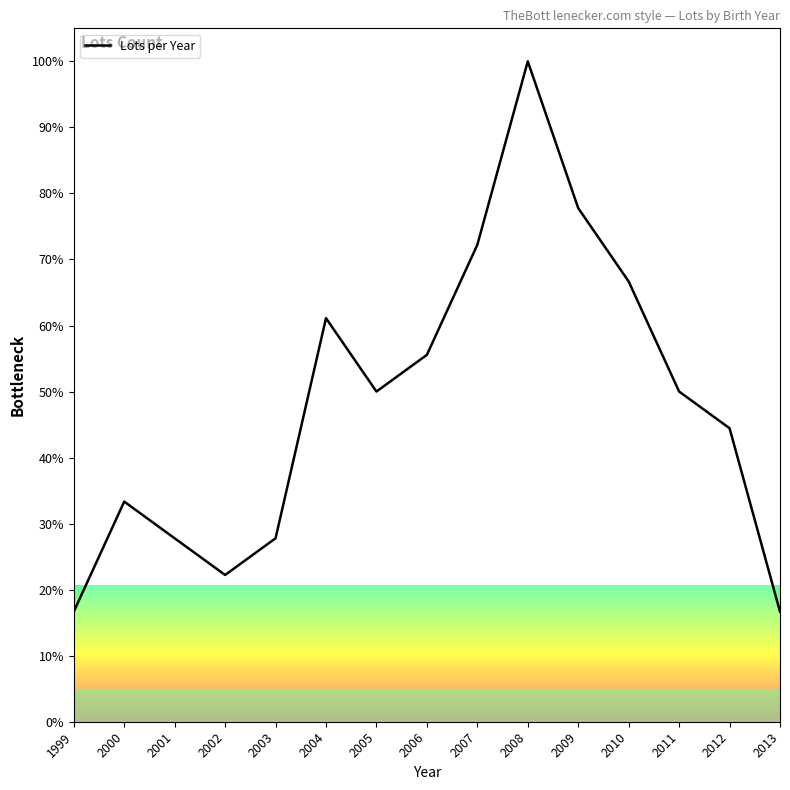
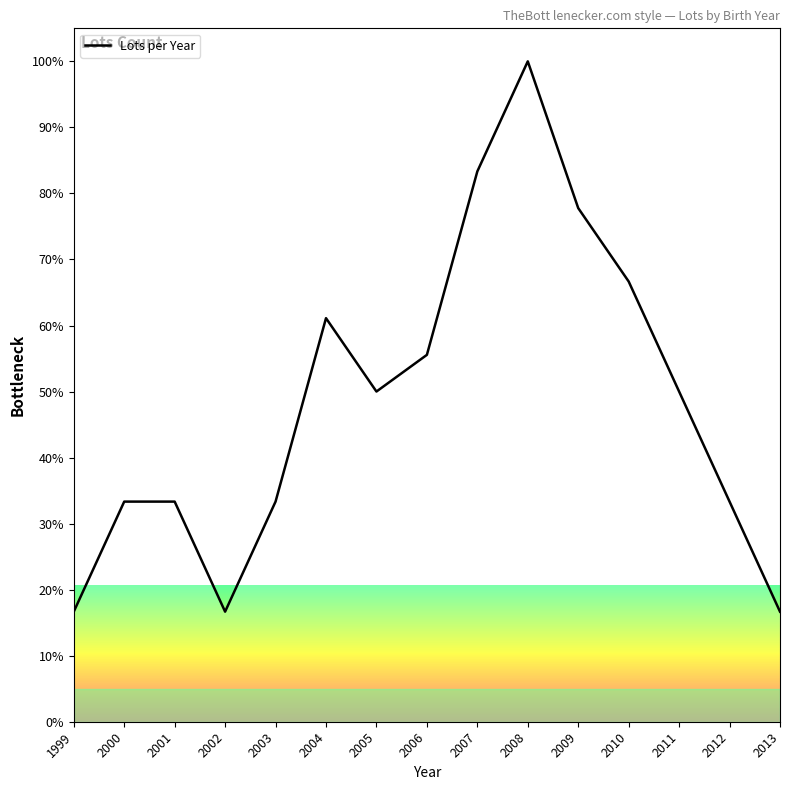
2001: 28% -> 33%
2002: 22% -> 17%
2003: 28% -> 33%
2007: 72% -> 83%
2012: 44% -> 33%
